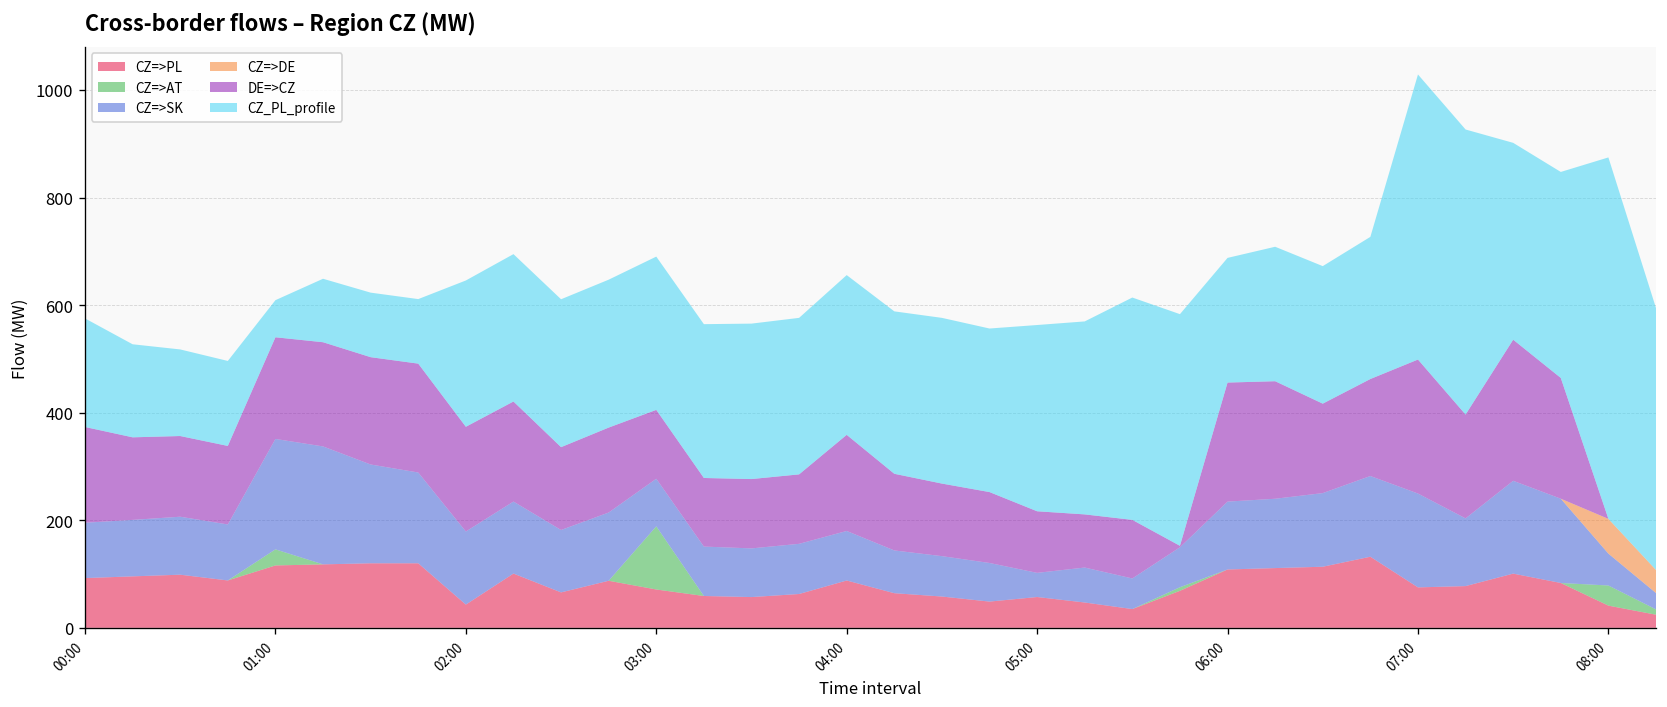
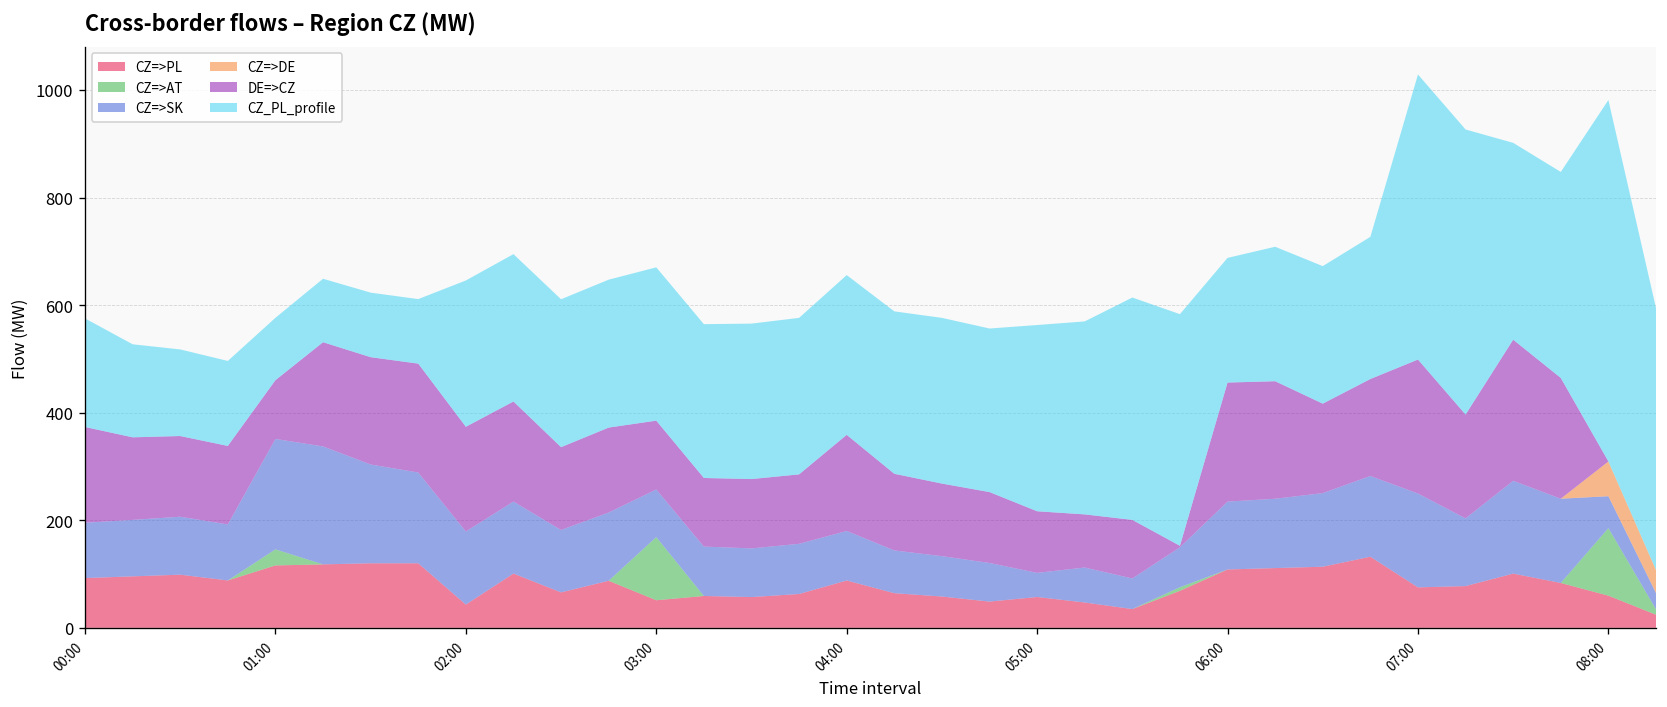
DE=>CZ, 01:00: 190 -> 110
CZ_PL_profile, 01:00: 70 -> 120
CZ=>PL, 03:00: 70 -> 50
CZ=>PL, 08:00: 40 -> 60
CZ=>AT, 08:00: 40 -> 130
